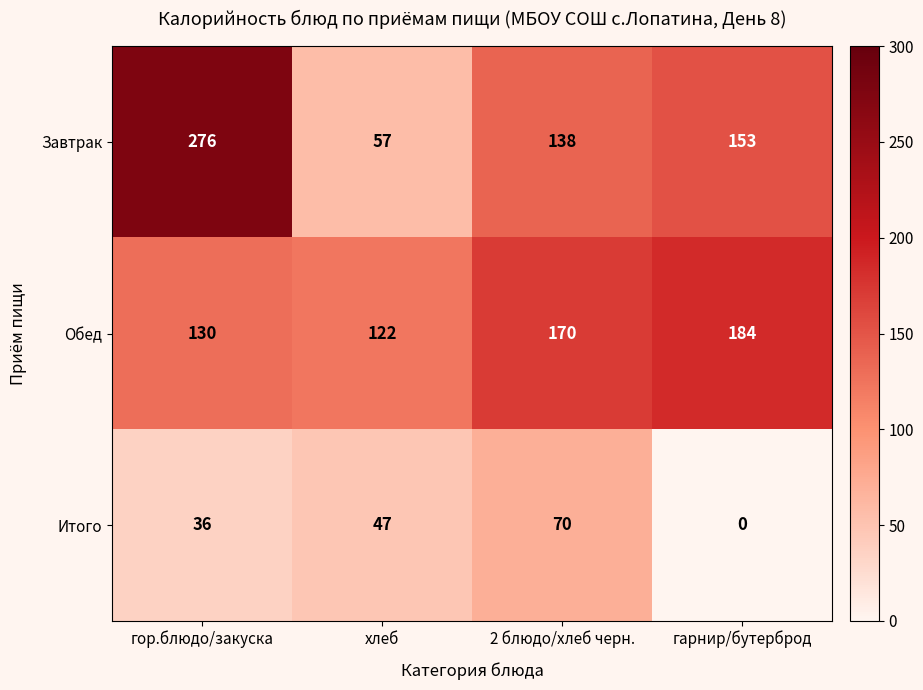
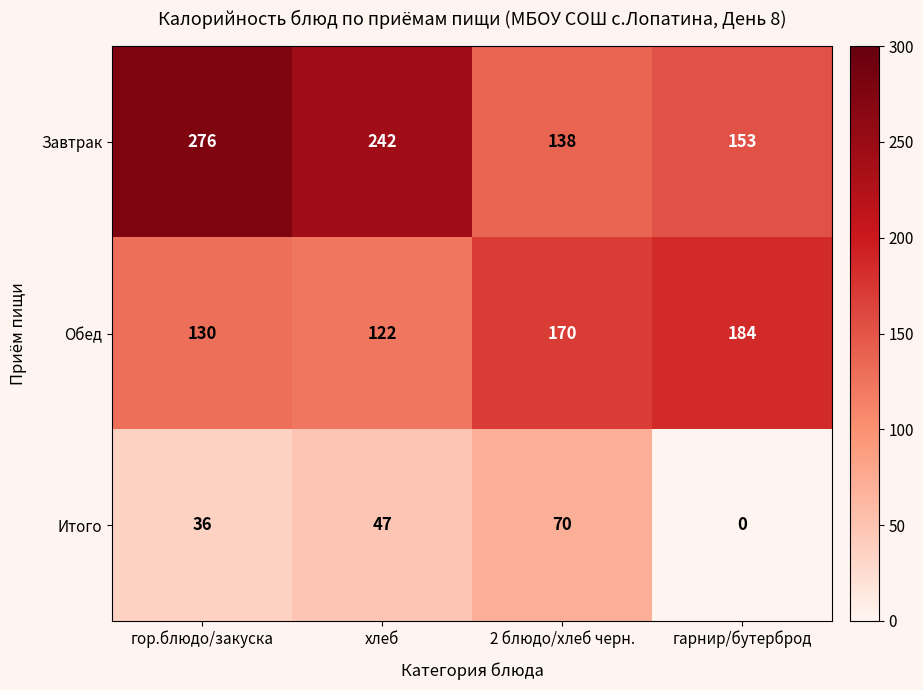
Завтрак, хлеб: 57 -> 242
